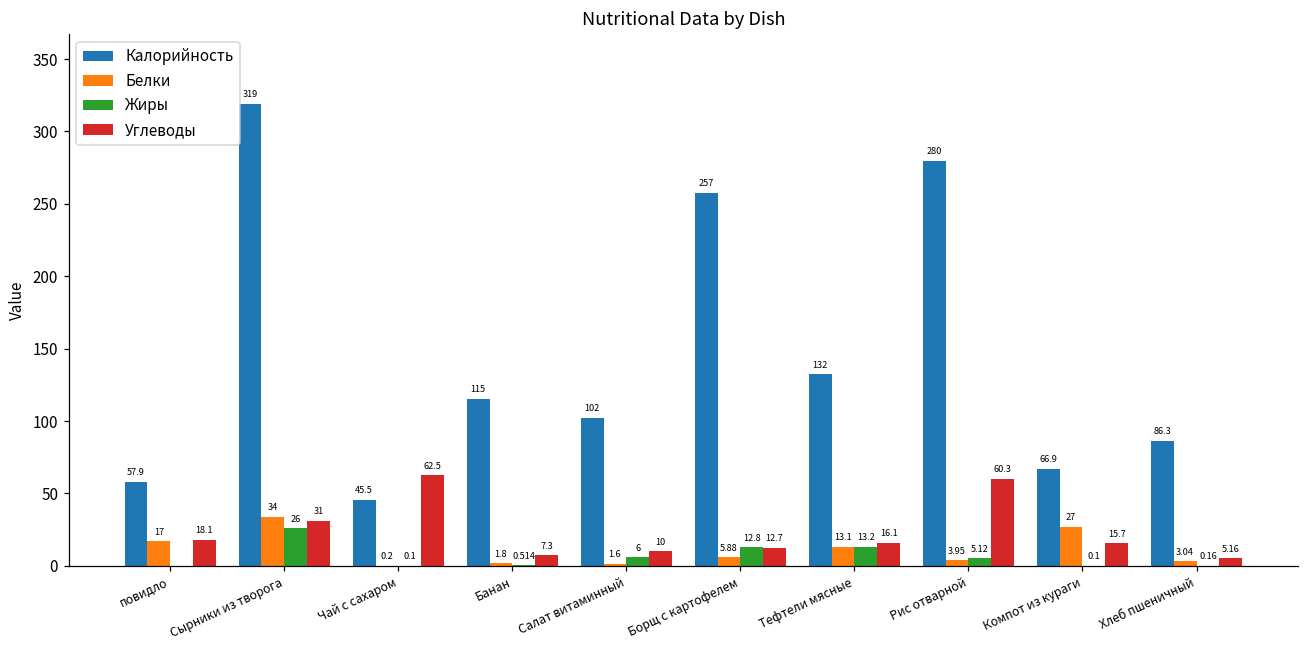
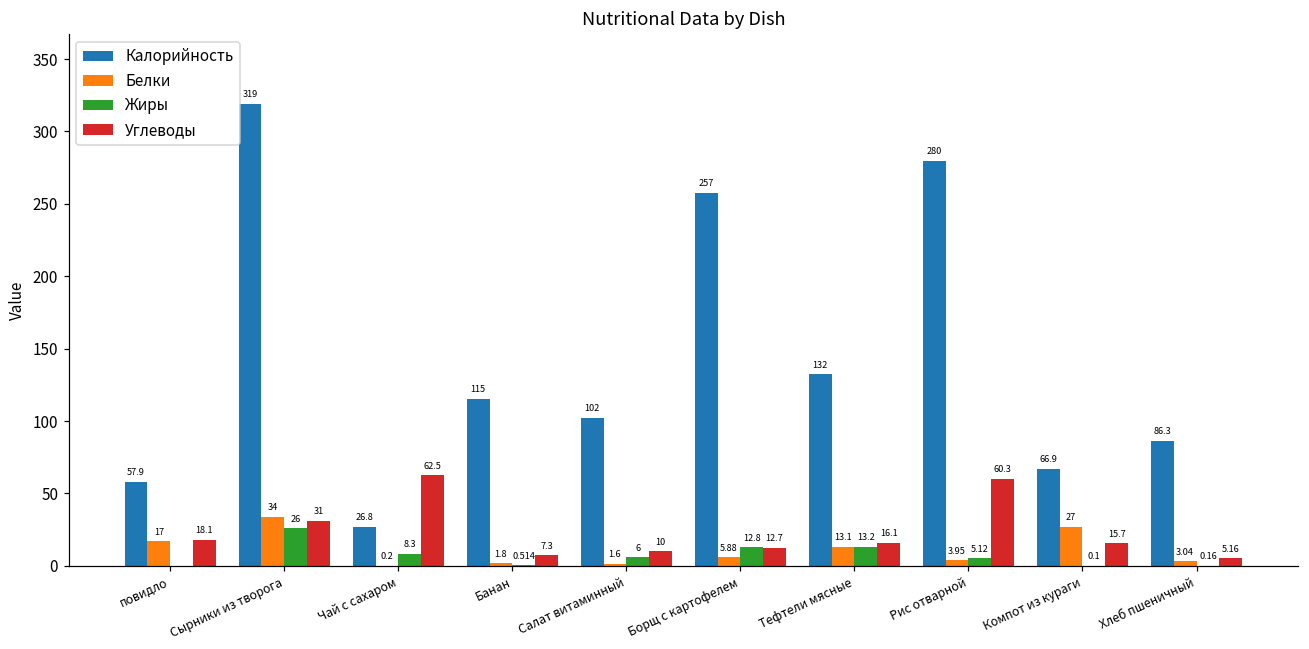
Калорийность, Чай с сахаром: 45.5 -> 26.8
Жиры, Чай с сахаром: 0.1 -> 8.3
